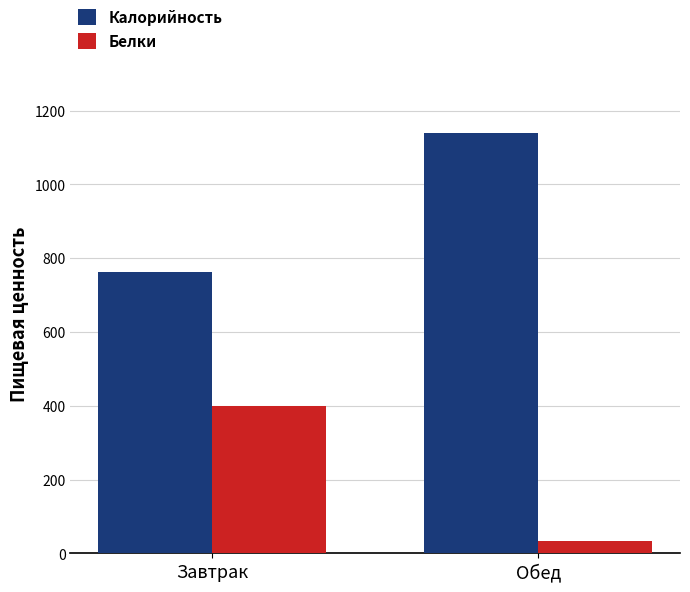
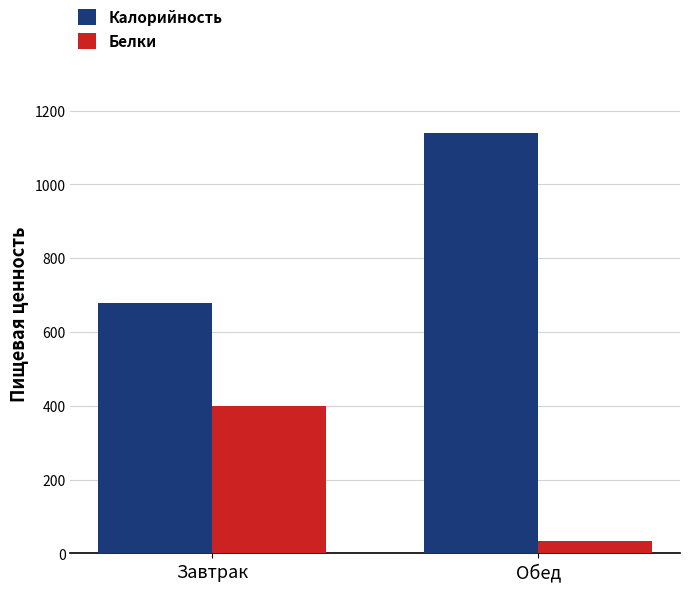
Калорийность, Завтрак: 760 -> 680
